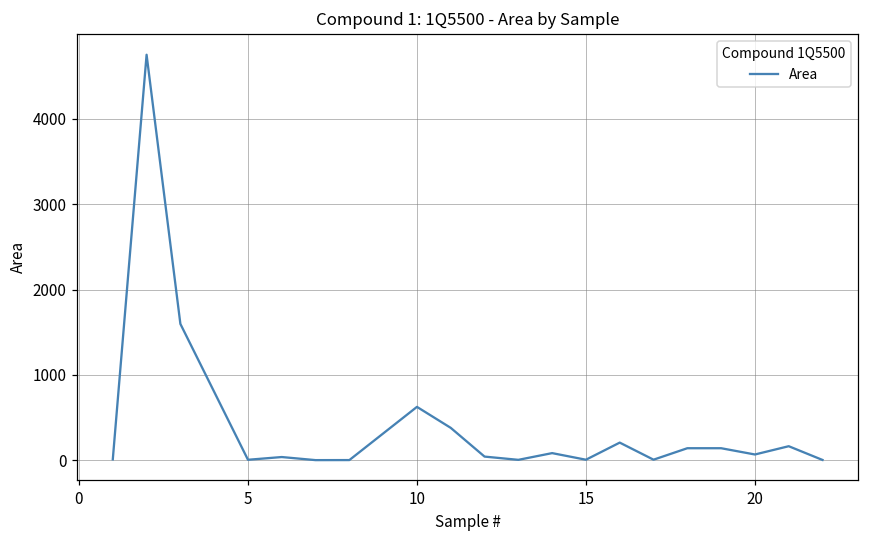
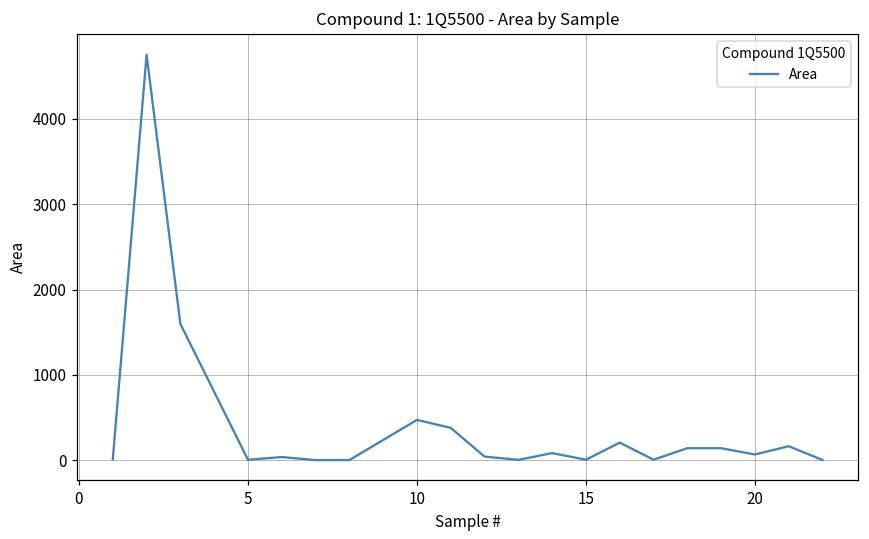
10: 600 -> 500
